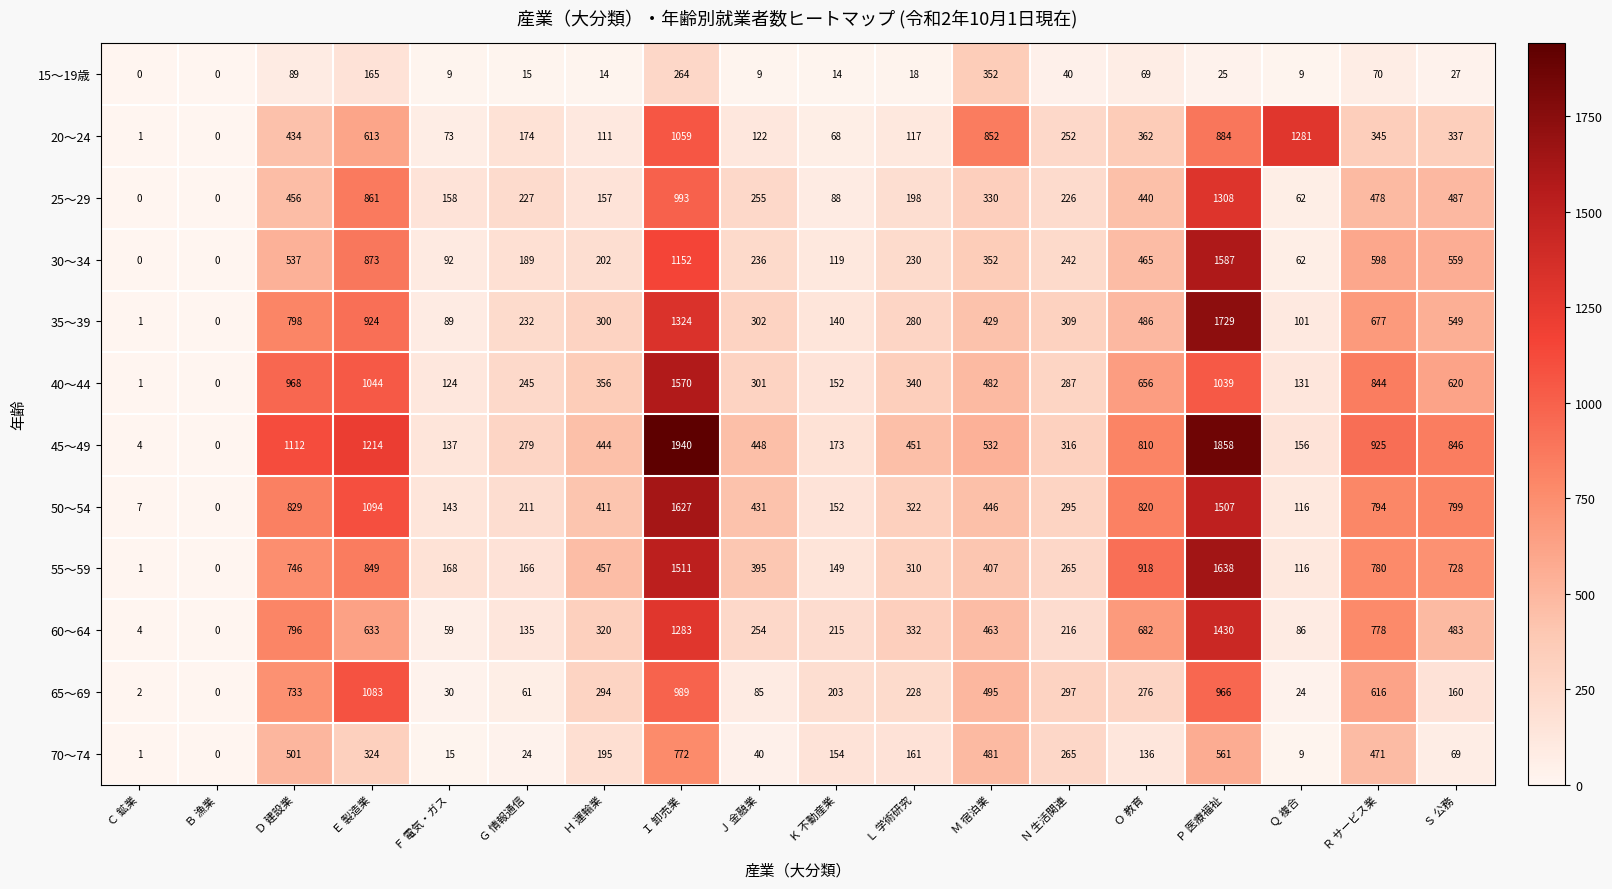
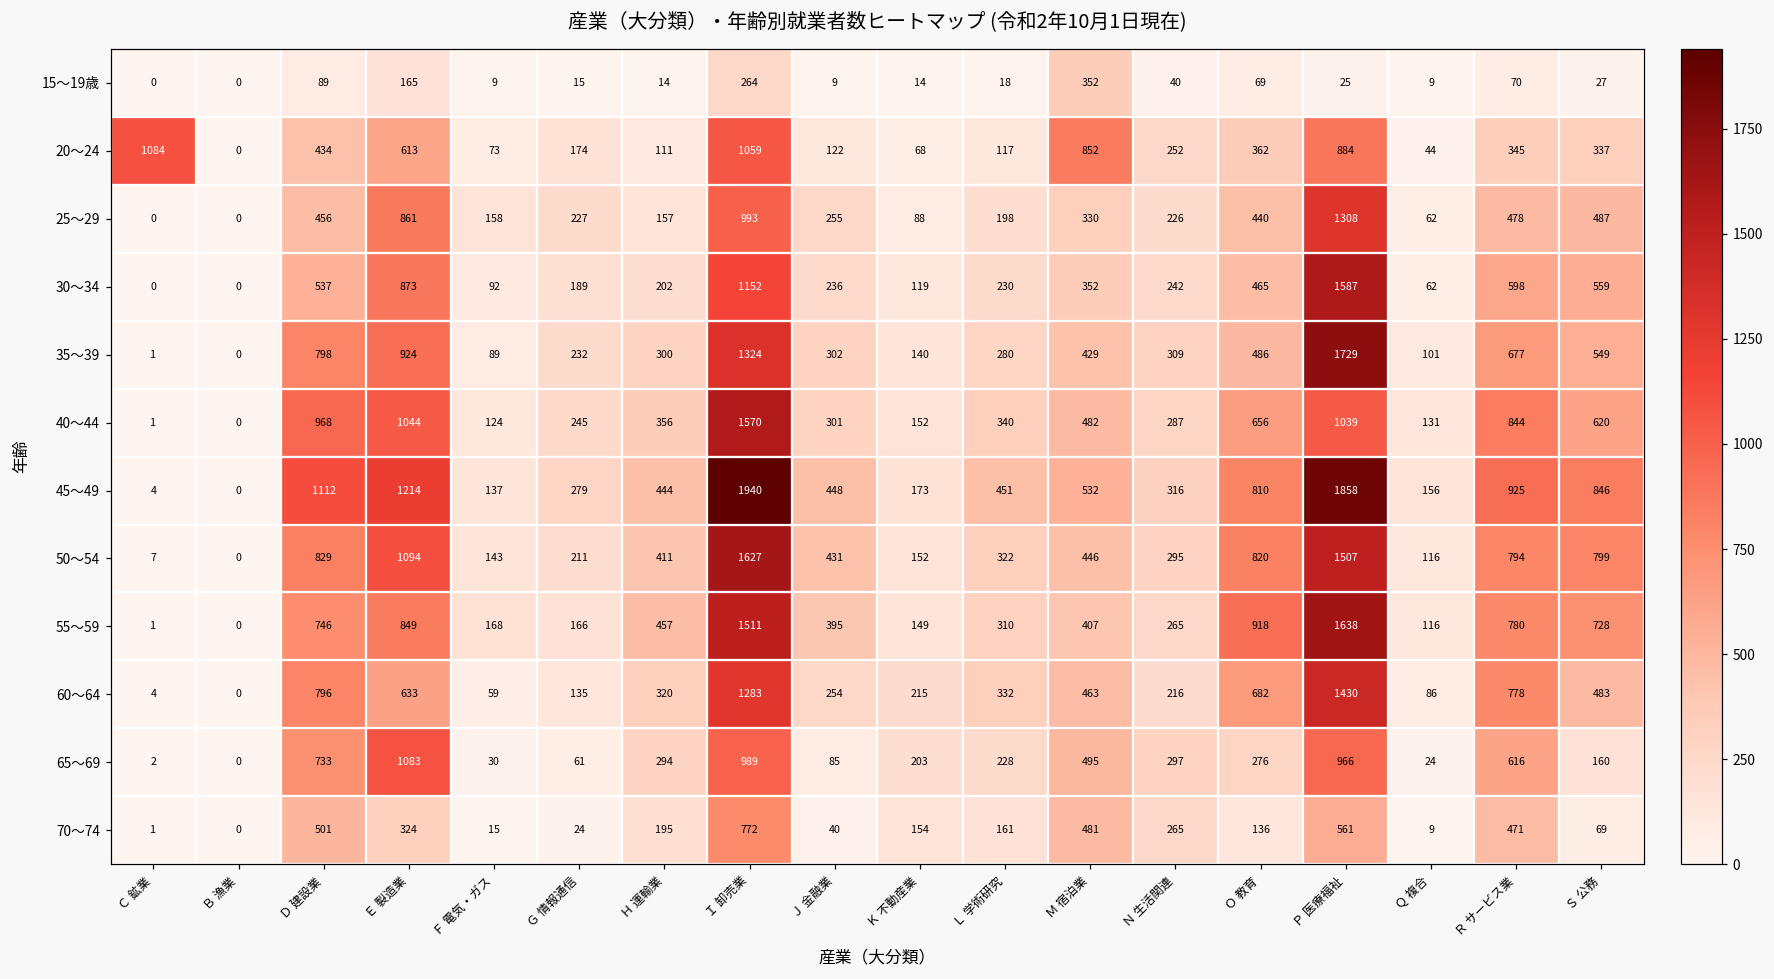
20～24, Ｃ 鉱業: 1 -> 1084
20～24, Ｑ 複合: 1281 -> 44
